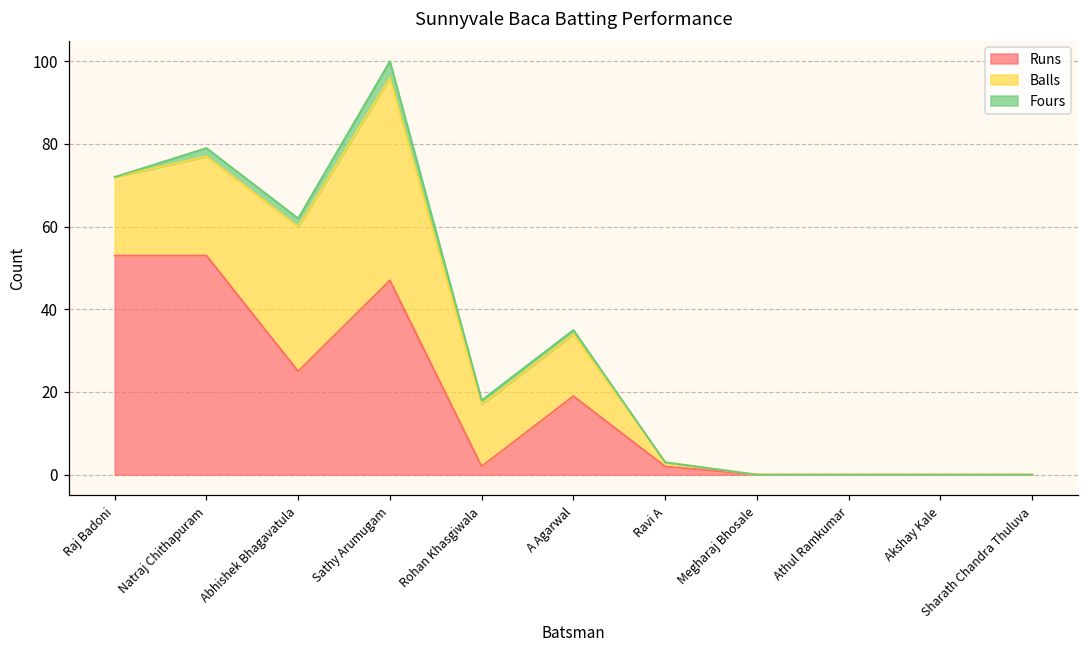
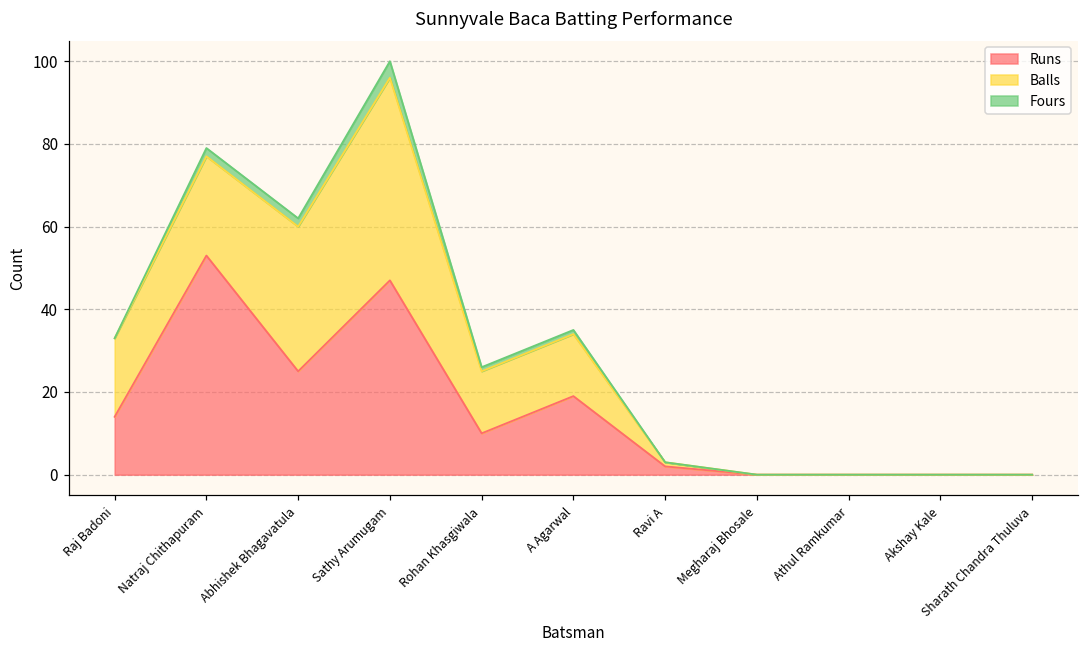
Runs, Raj Badoni: 53 -> 14
Runs, Rohan Khasgiwala: 2 -> 10
